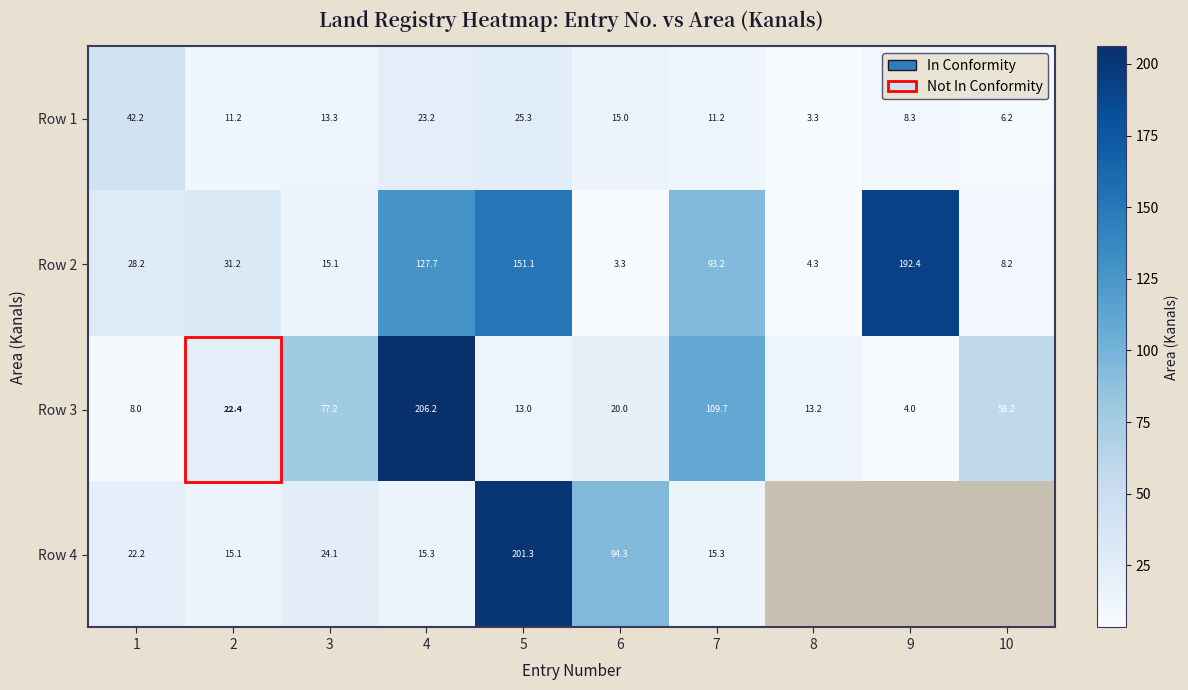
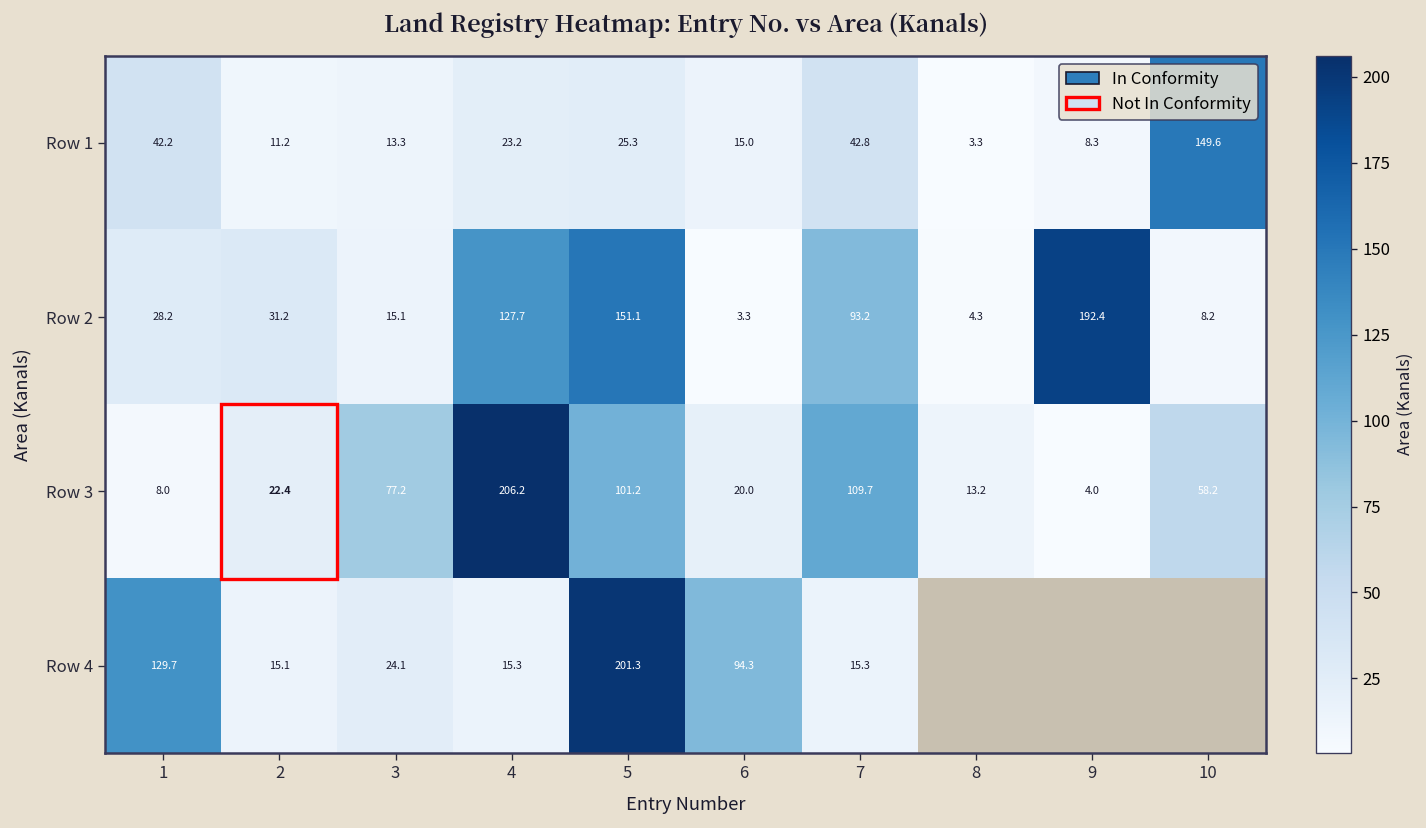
Row 1, 7: 11.2 -> 42.8
Row 1, 10: 6.2 -> 149.6
Row 3, 5: 13.0 -> 101.2
Row 4, 1: 22.2 -> 129.7
